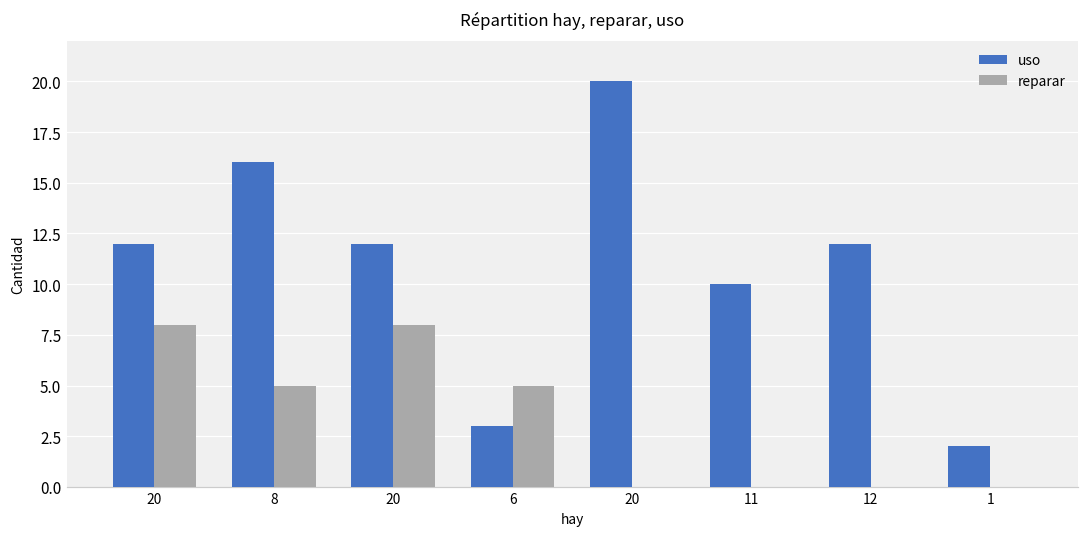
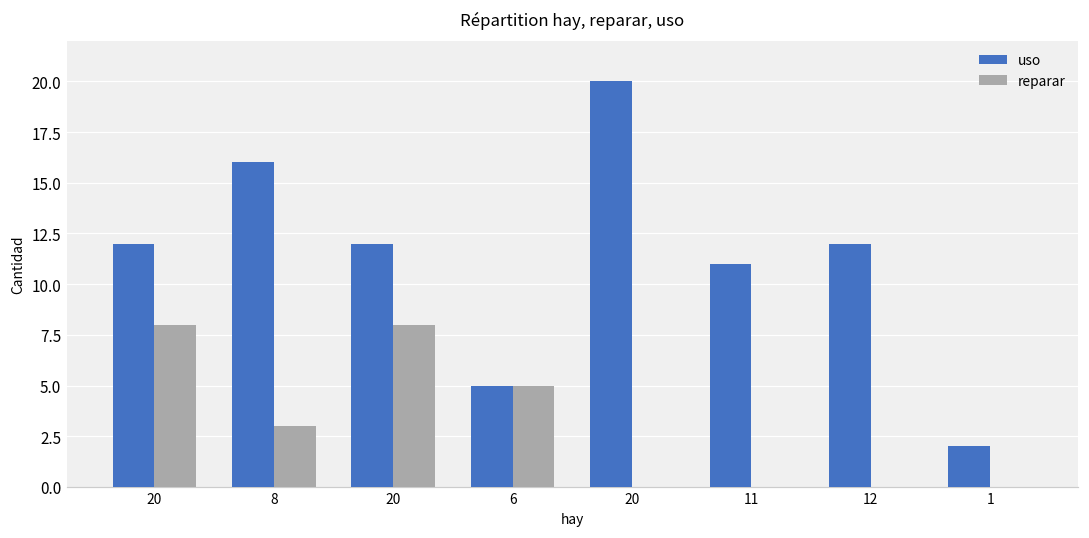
reparar, 8: 5 -> 3
uso, 6: 3 -> 5
uso, 11: 10 -> 11
